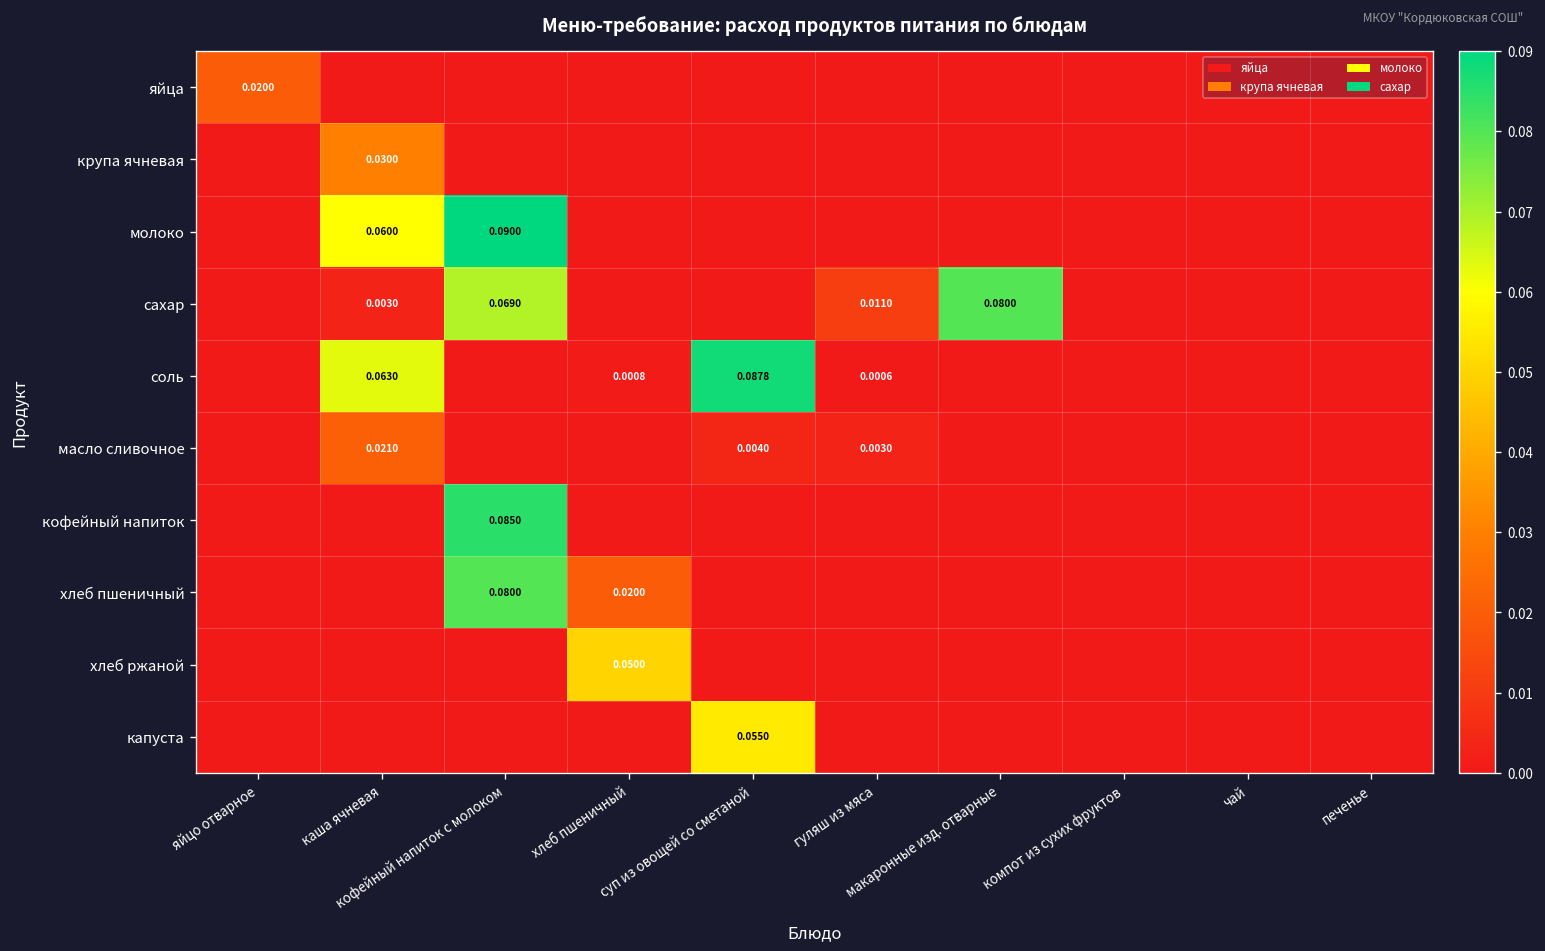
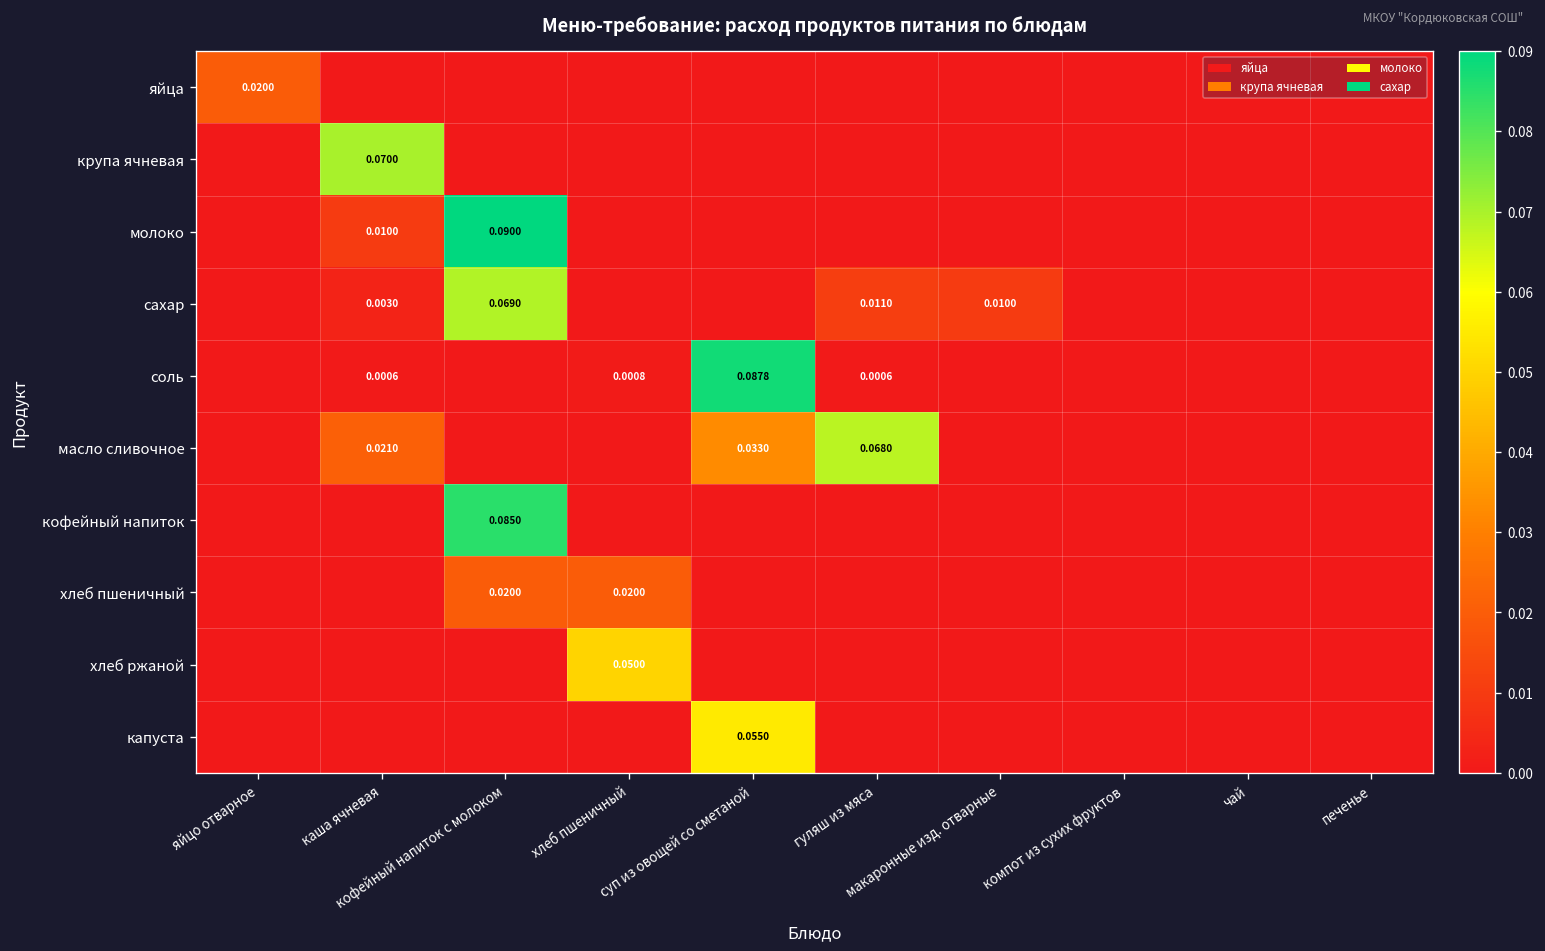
крупа ячневая, каша ячневая: 0.0300 -> 0.0700
молоко, каша ячневая: 0.0600 -> 0.0100
сахар, макаронные изд. отварные: 0.0800 -> 0.0100
соль, каша ячневая: 0.0630 -> 0.0006
масло сливочное, суп из овощей со сметаной: 0.0040 -> 0.0330
масло сливочное, гуляш из мяса: 0.0030 -> 0.0680
хлеб пшеничный, кофейный напиток с молоком: 0.0800 -> 0.0200
